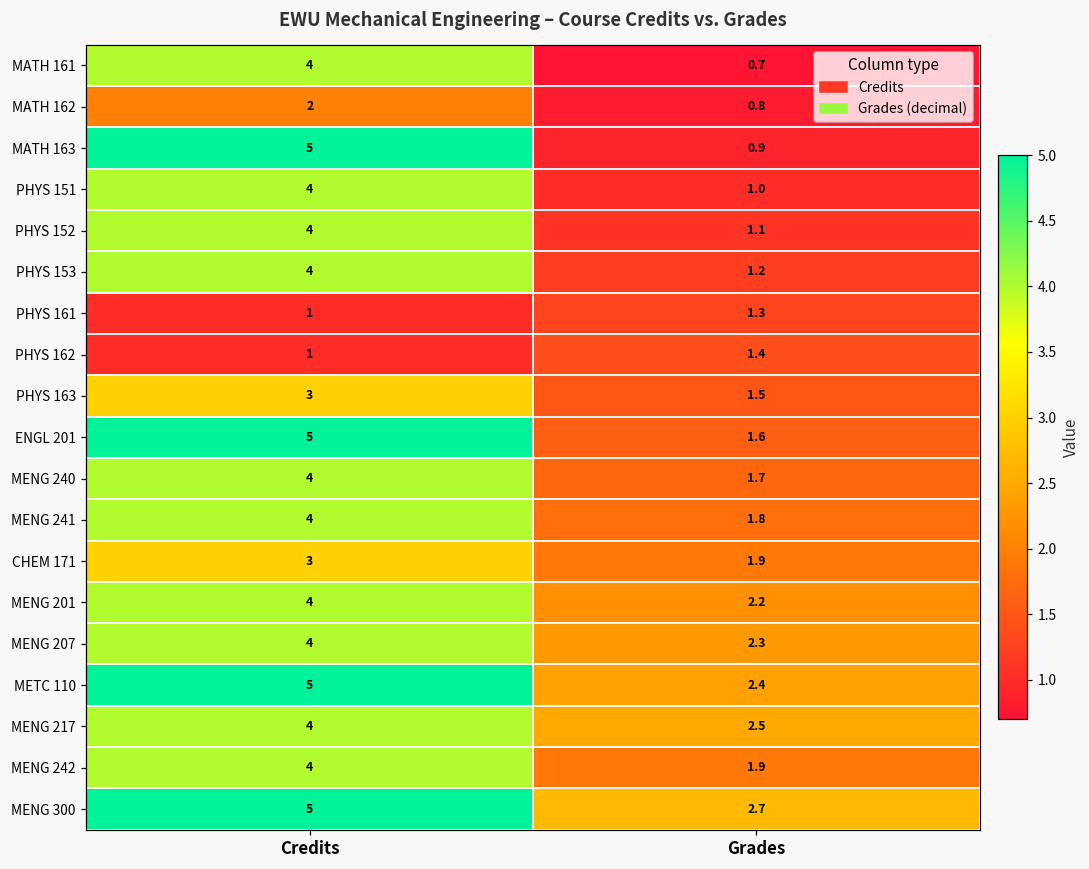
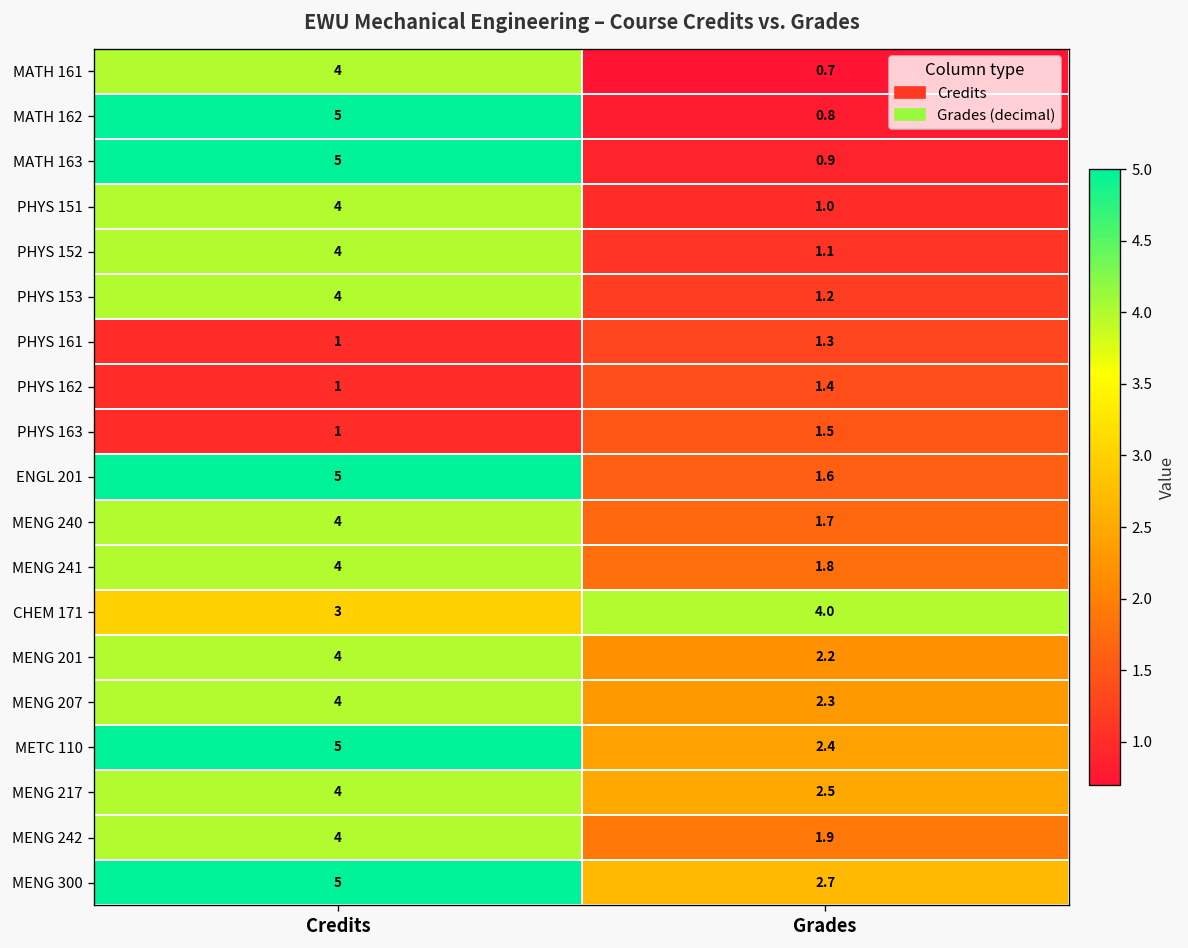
MATH 162, Credits: 2 -> 5
PHYS 163, Credits: 3 -> 1
CHEM 171, Grades: 1.9 -> 4.0
